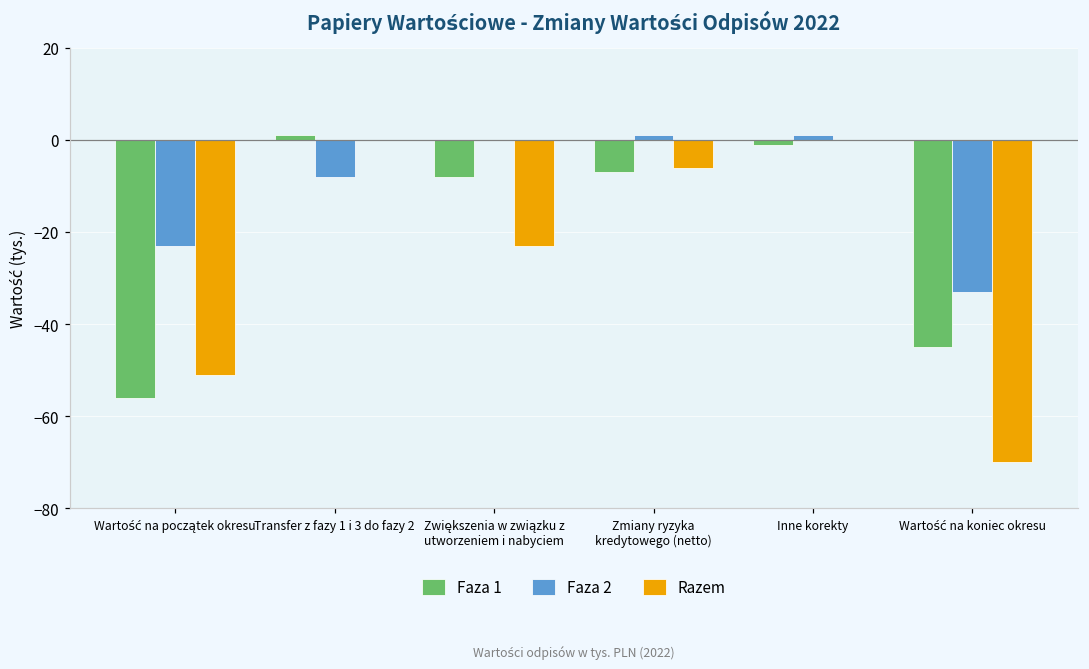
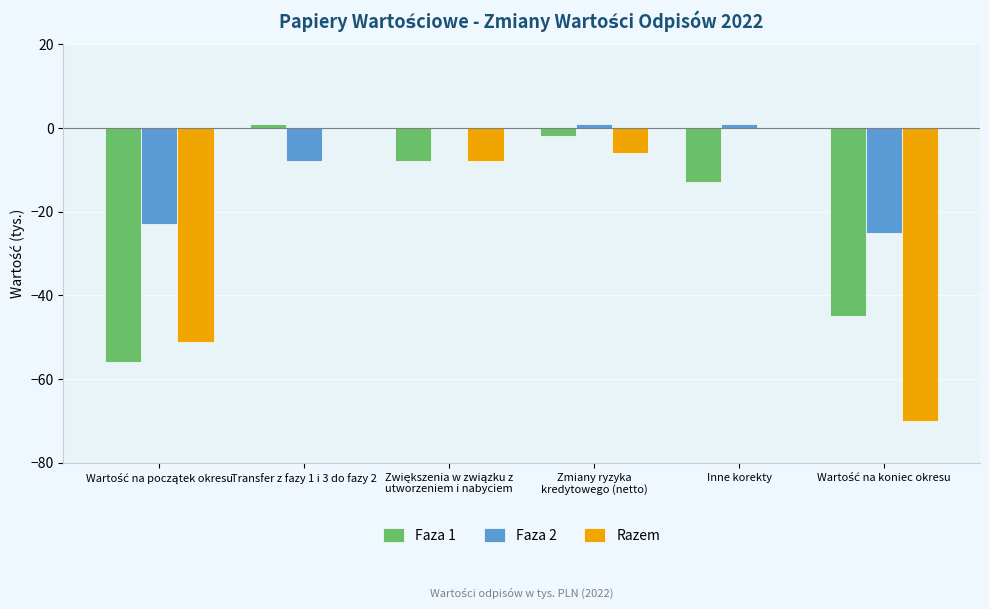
Razem, Zwiększenia w związku z utworzeniem i nabyciem: -23 -> -8
Faza 1, Zmiany ryzyka kredytowego (netto): -7 -> -2
Faza 1, Inne korekty: -1 -> -13
Faza 2, Wartość na koniec okresu: -33 -> -25
